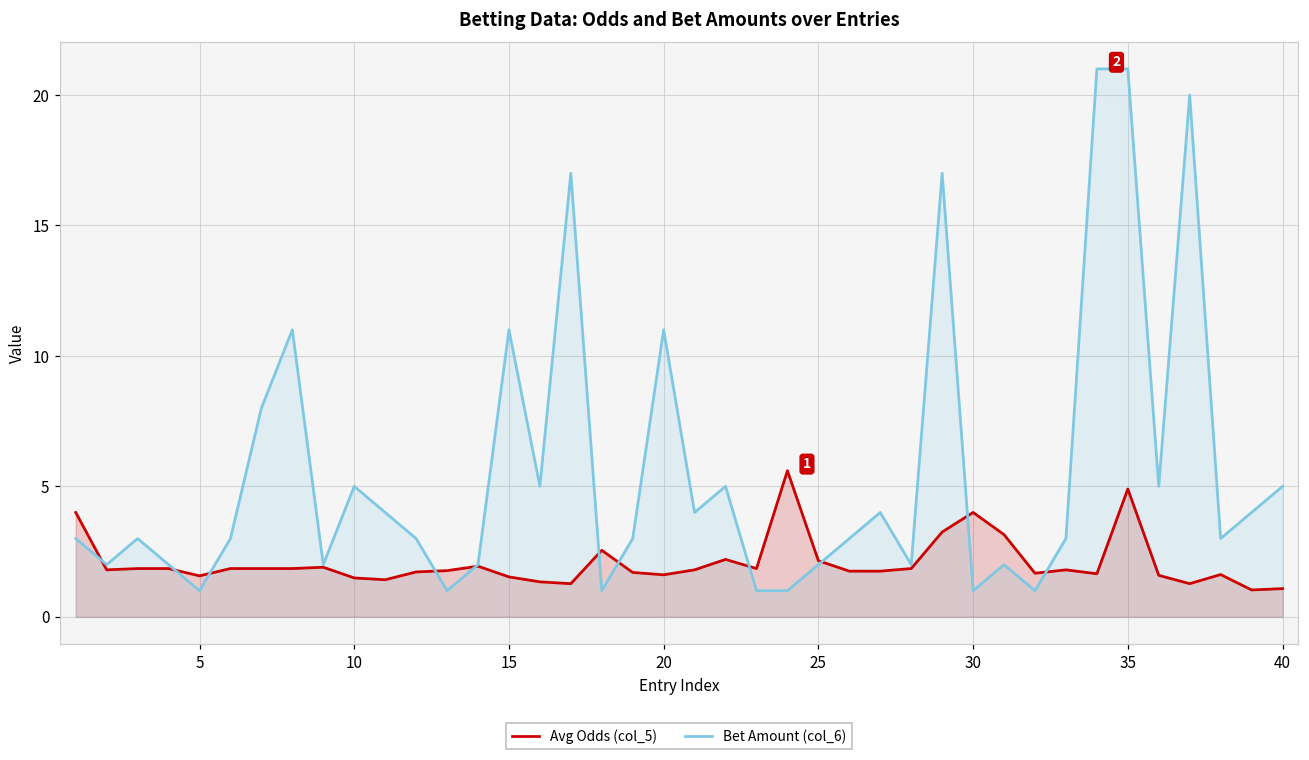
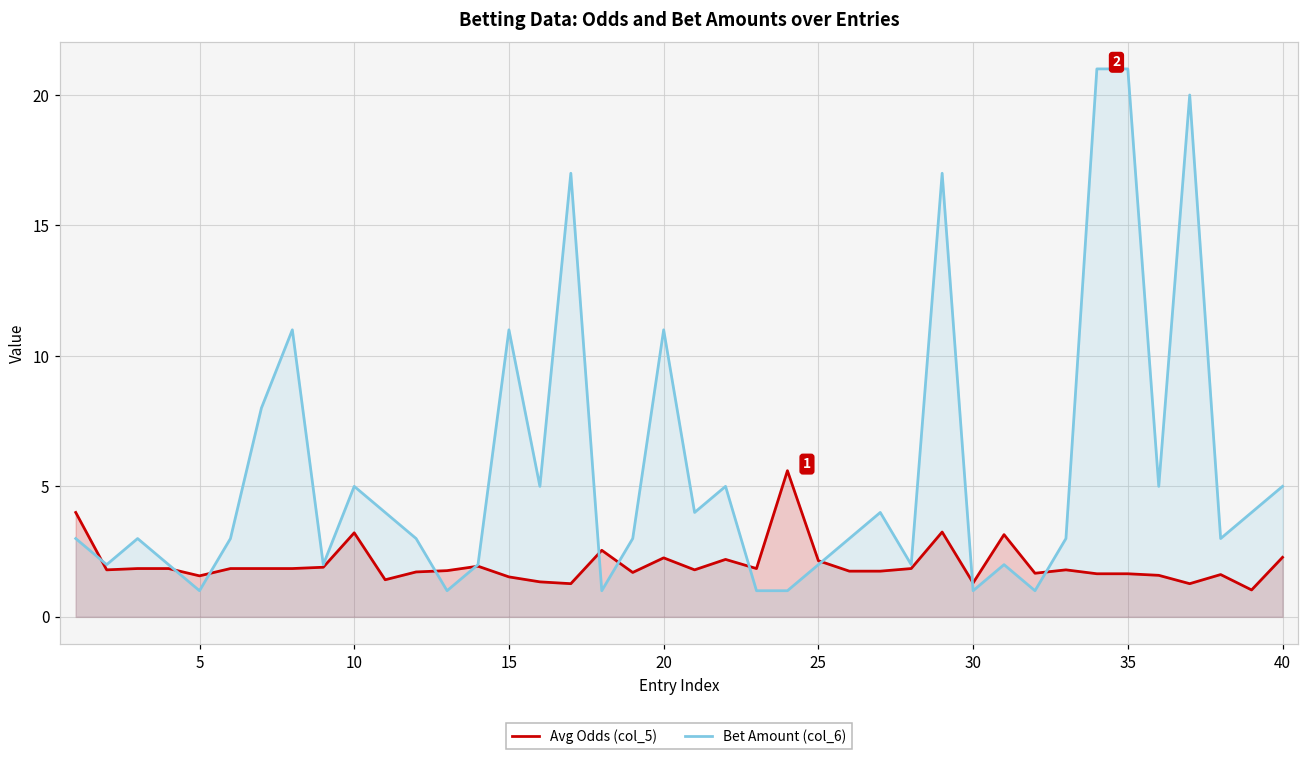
Avg Odds (col_5), 10: 1.5 -> 3.2
Avg Odds (col_5), 20: 1.6 -> 2.3
Avg Odds (col_5), 30: 4.0 -> 1.3
Avg Odds (col_5), 35: 4.9 -> 1.7
Avg Odds (col_5), 40: 1.1 -> 2.3
